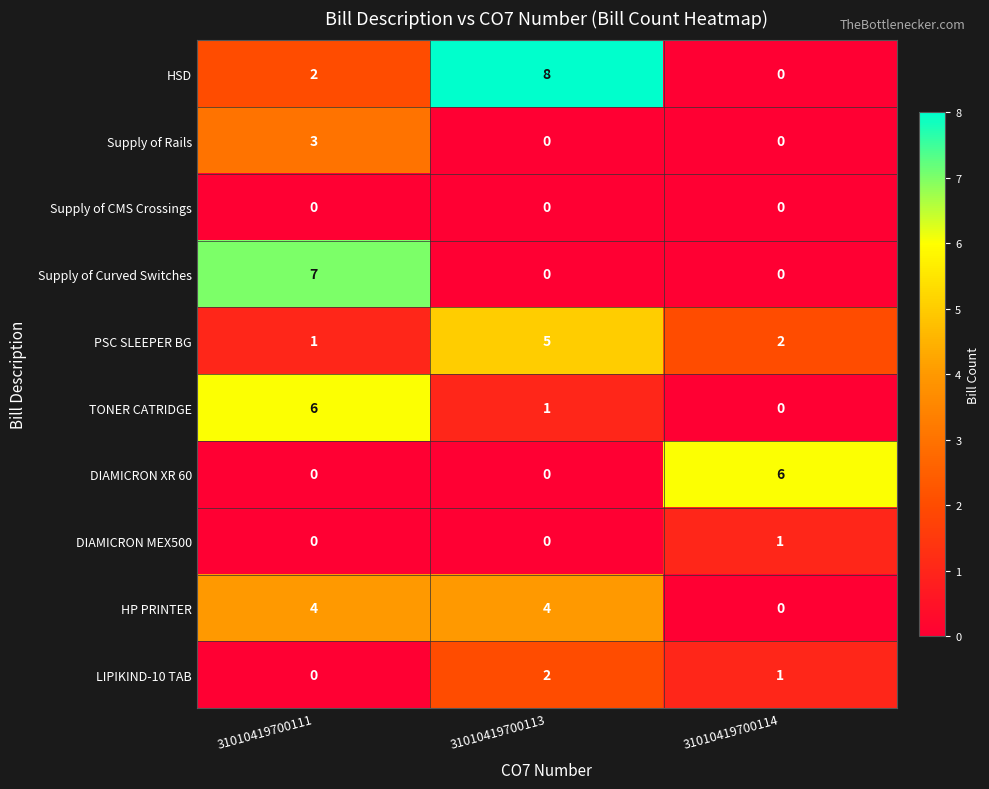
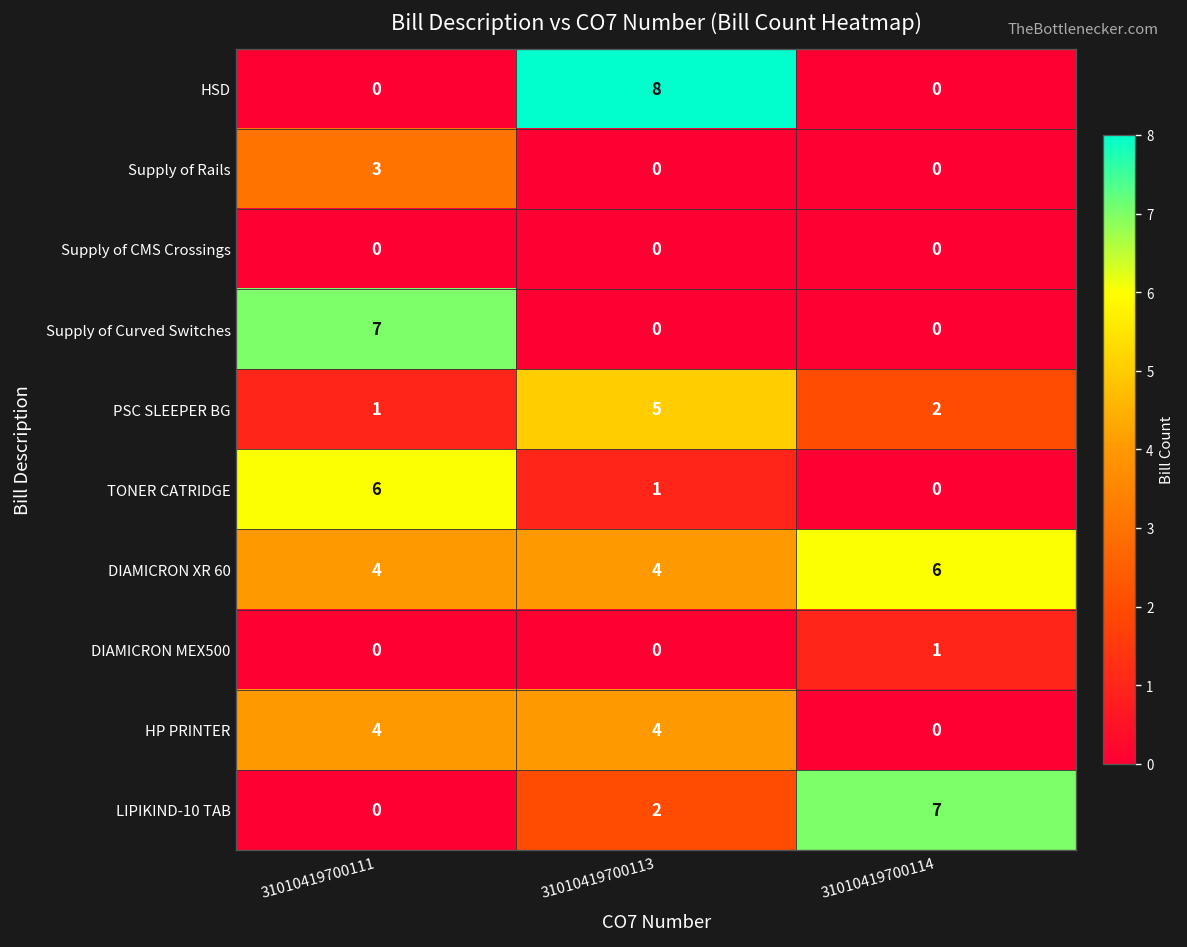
HSD, 31010419700111: 2 -> 0
DIAMICRON XR 60, 31010419700111: 0 -> 4
DIAMICRON XR 60, 31010419700113: 0 -> 4
LIPIKIND-10 TAB, 31010419700114: 1 -> 7
